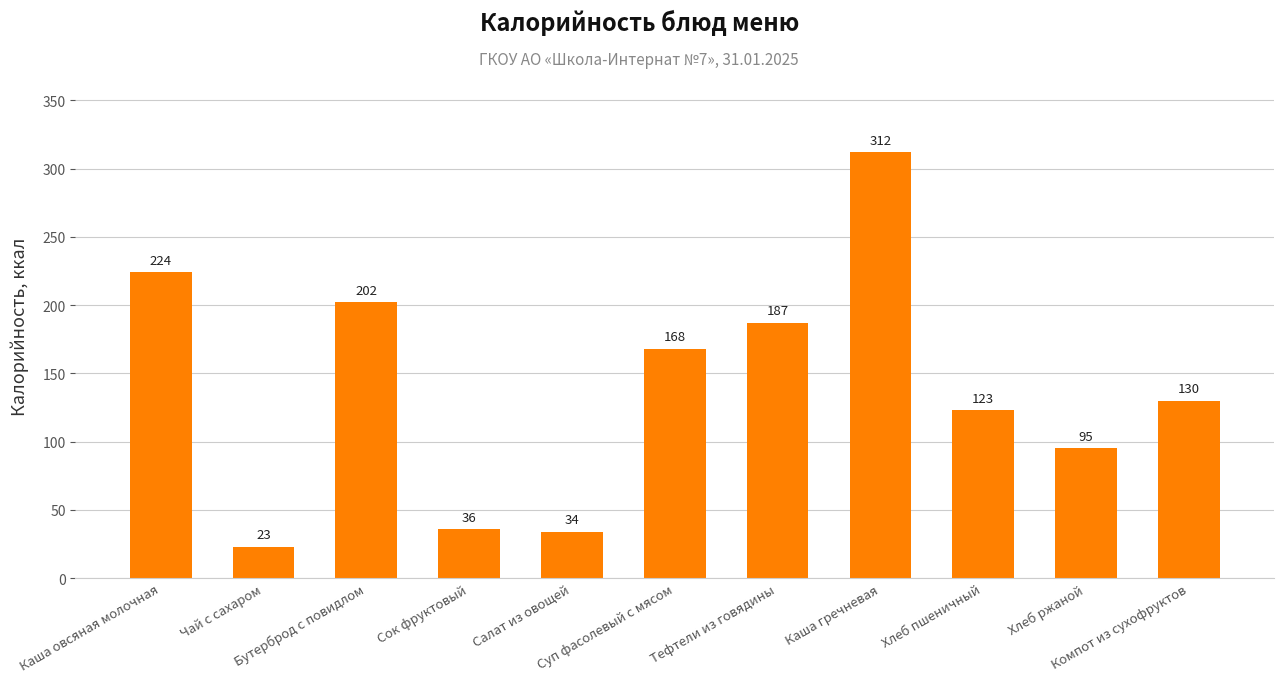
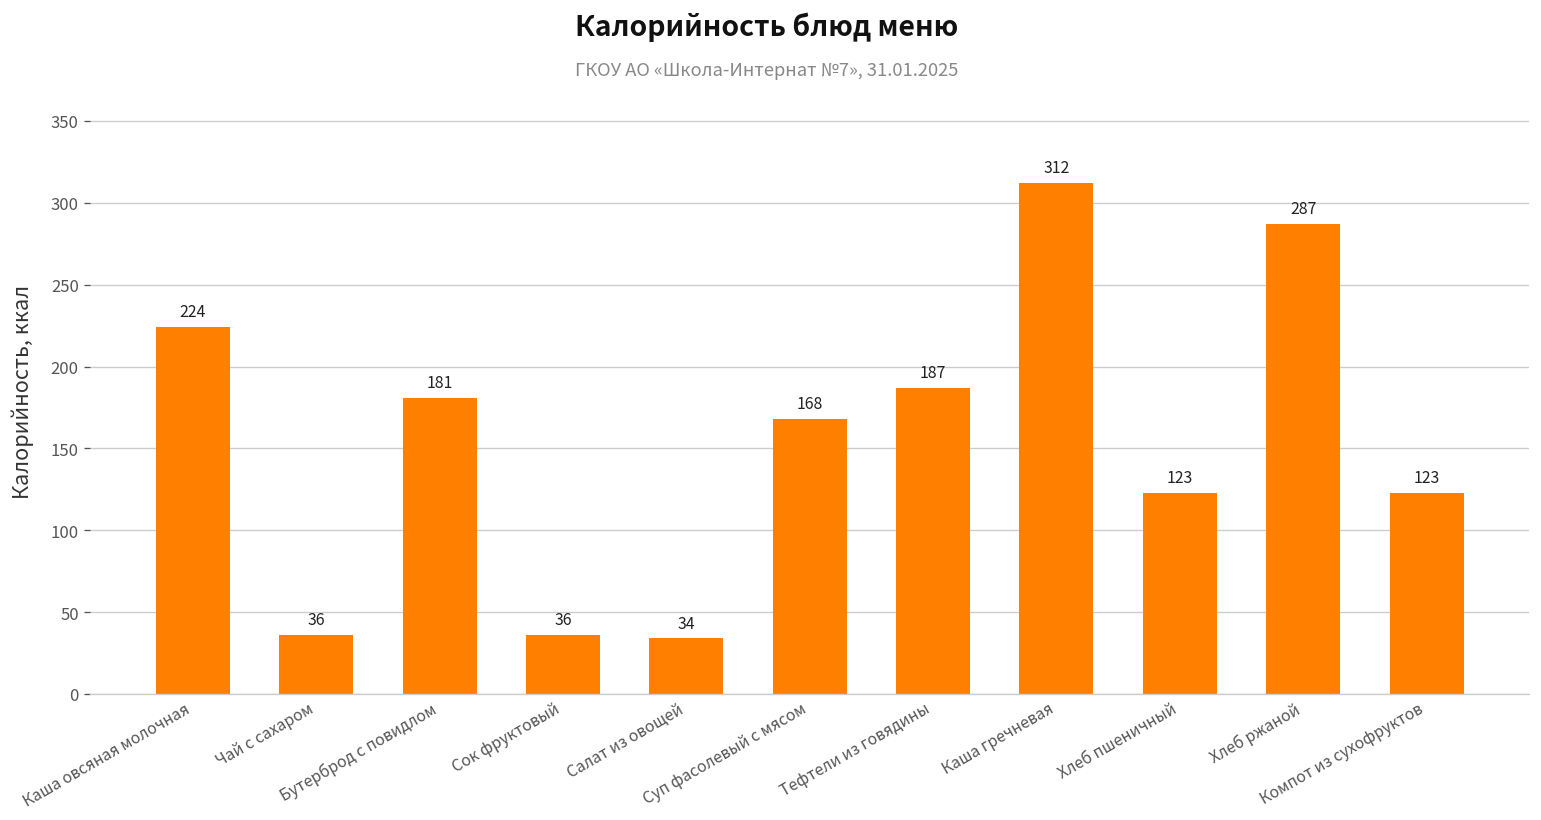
Чай с сахаром: 23 -> 36
Бутерброд с повидлом: 202 -> 181
Хлеб ржаной: 95 -> 287
Компот из сухофруктов: 130 -> 123
